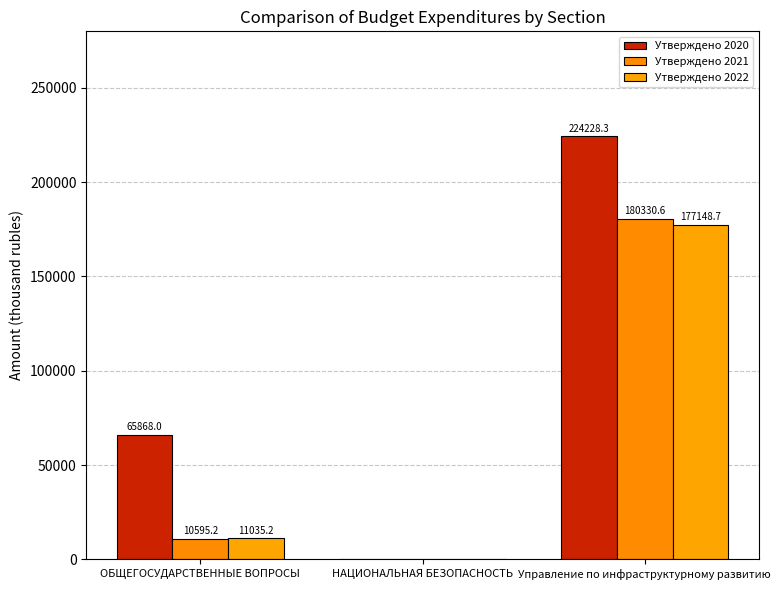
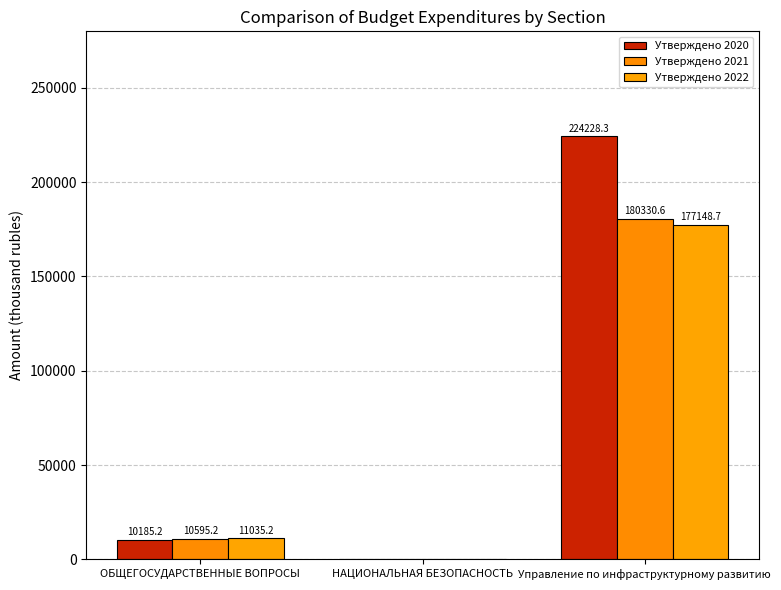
Утверждено 2020, ОБЩЕГОСУДАРСТВЕННЫЕ ВОПРОСЫ: 65868.0 -> 10185.2
